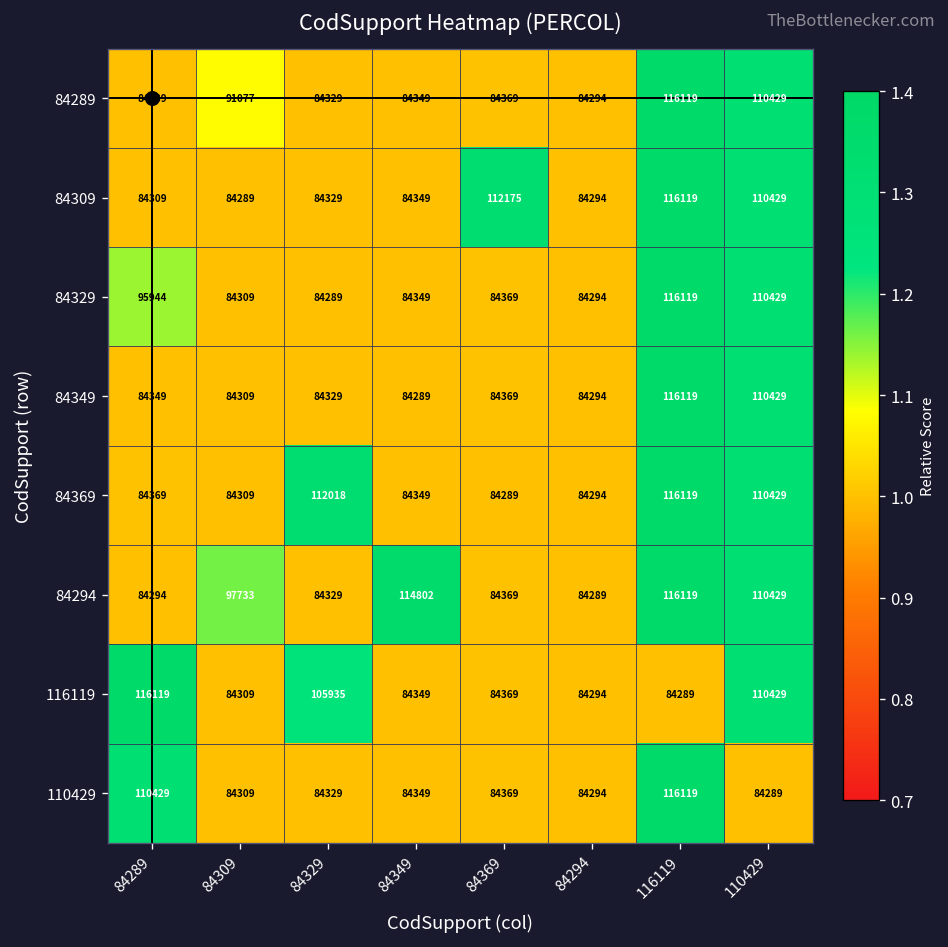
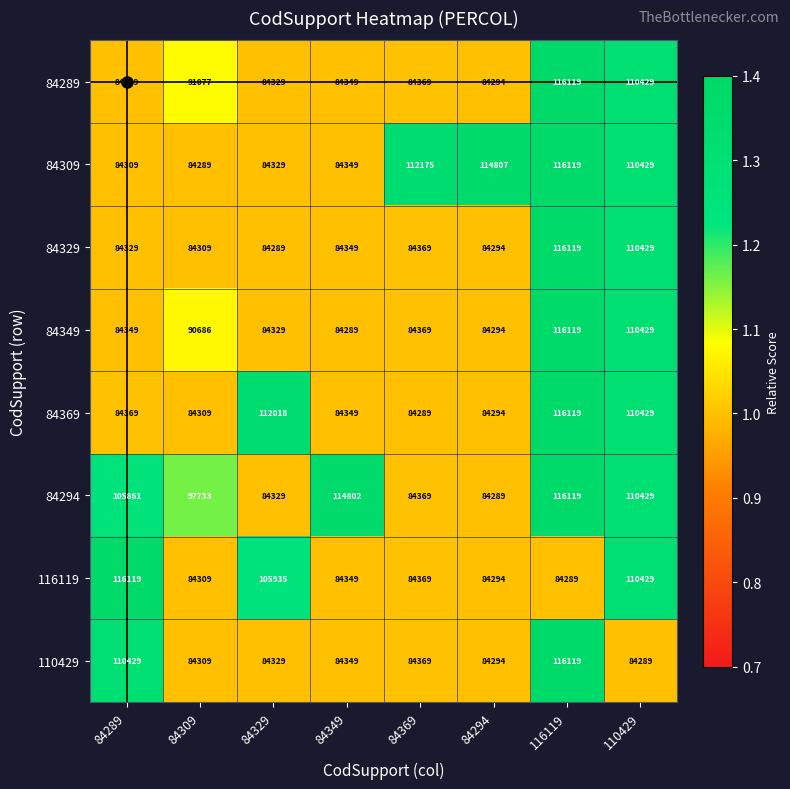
84309, 84294: 84294 -> 114807
84329, 84289: 95944 -> 84329
84349, 84309: 84309 -> 90686
84294, 84289: 84294 -> 105861
